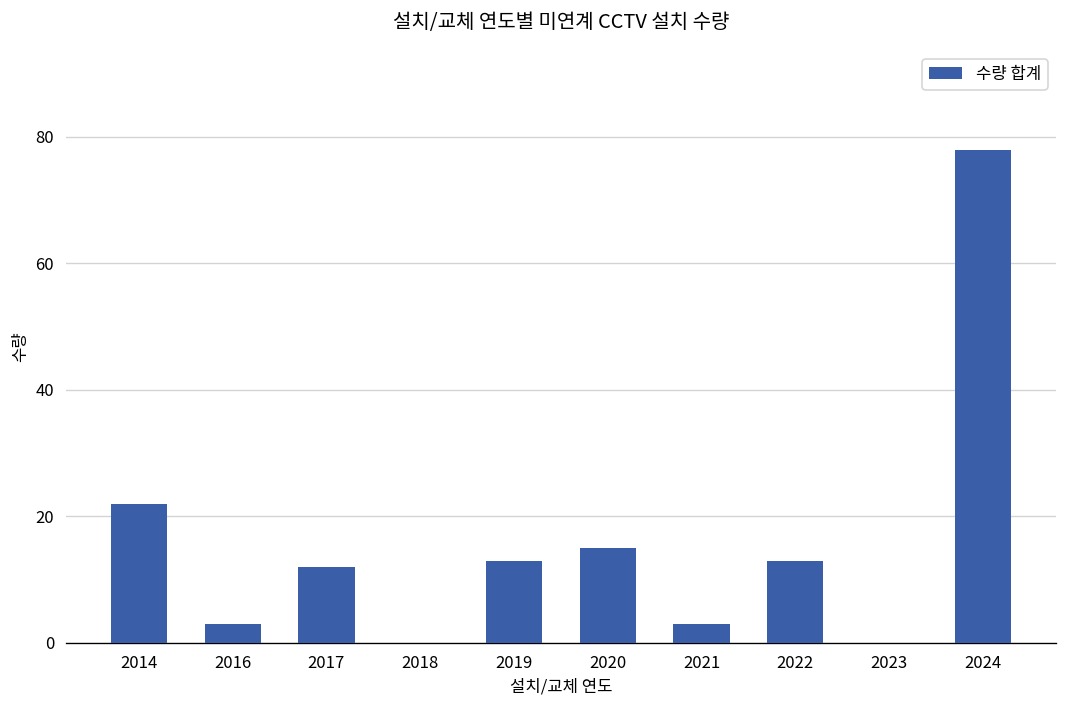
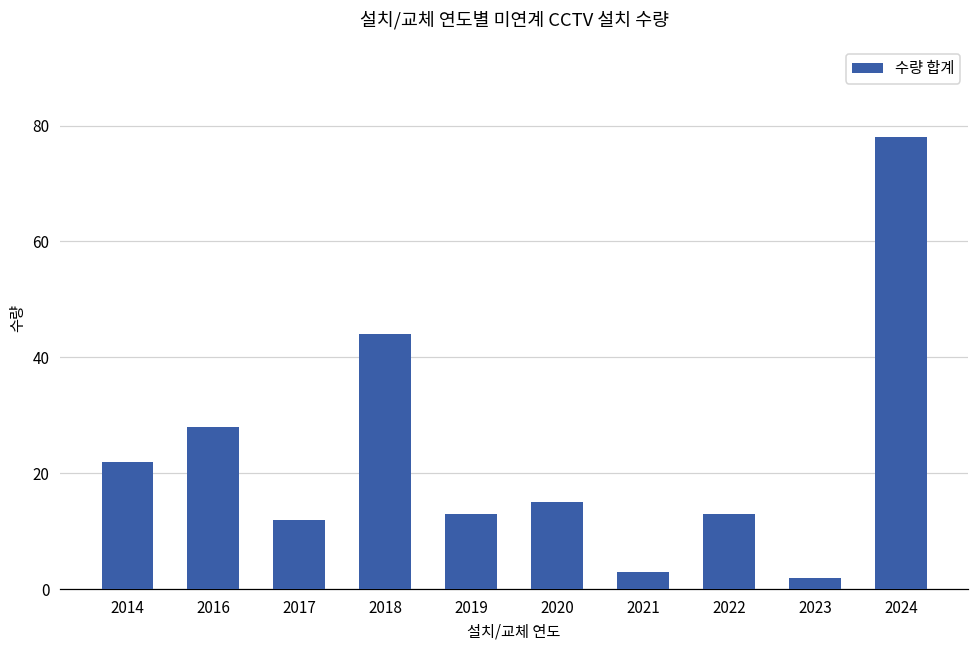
2016: 3 -> 28
2018: 0 -> 44
2023: 0 -> 2
